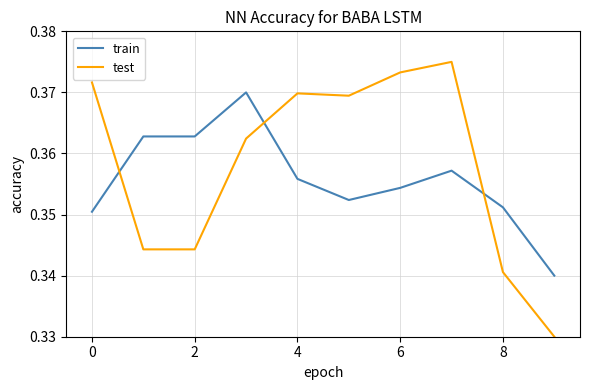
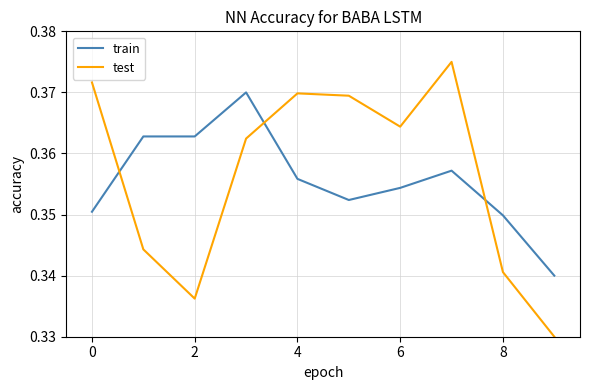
test, 2: 0.344 -> 0.336
test, 6: 0.373 -> 0.364
train, 8: 0.351 -> 0.350
